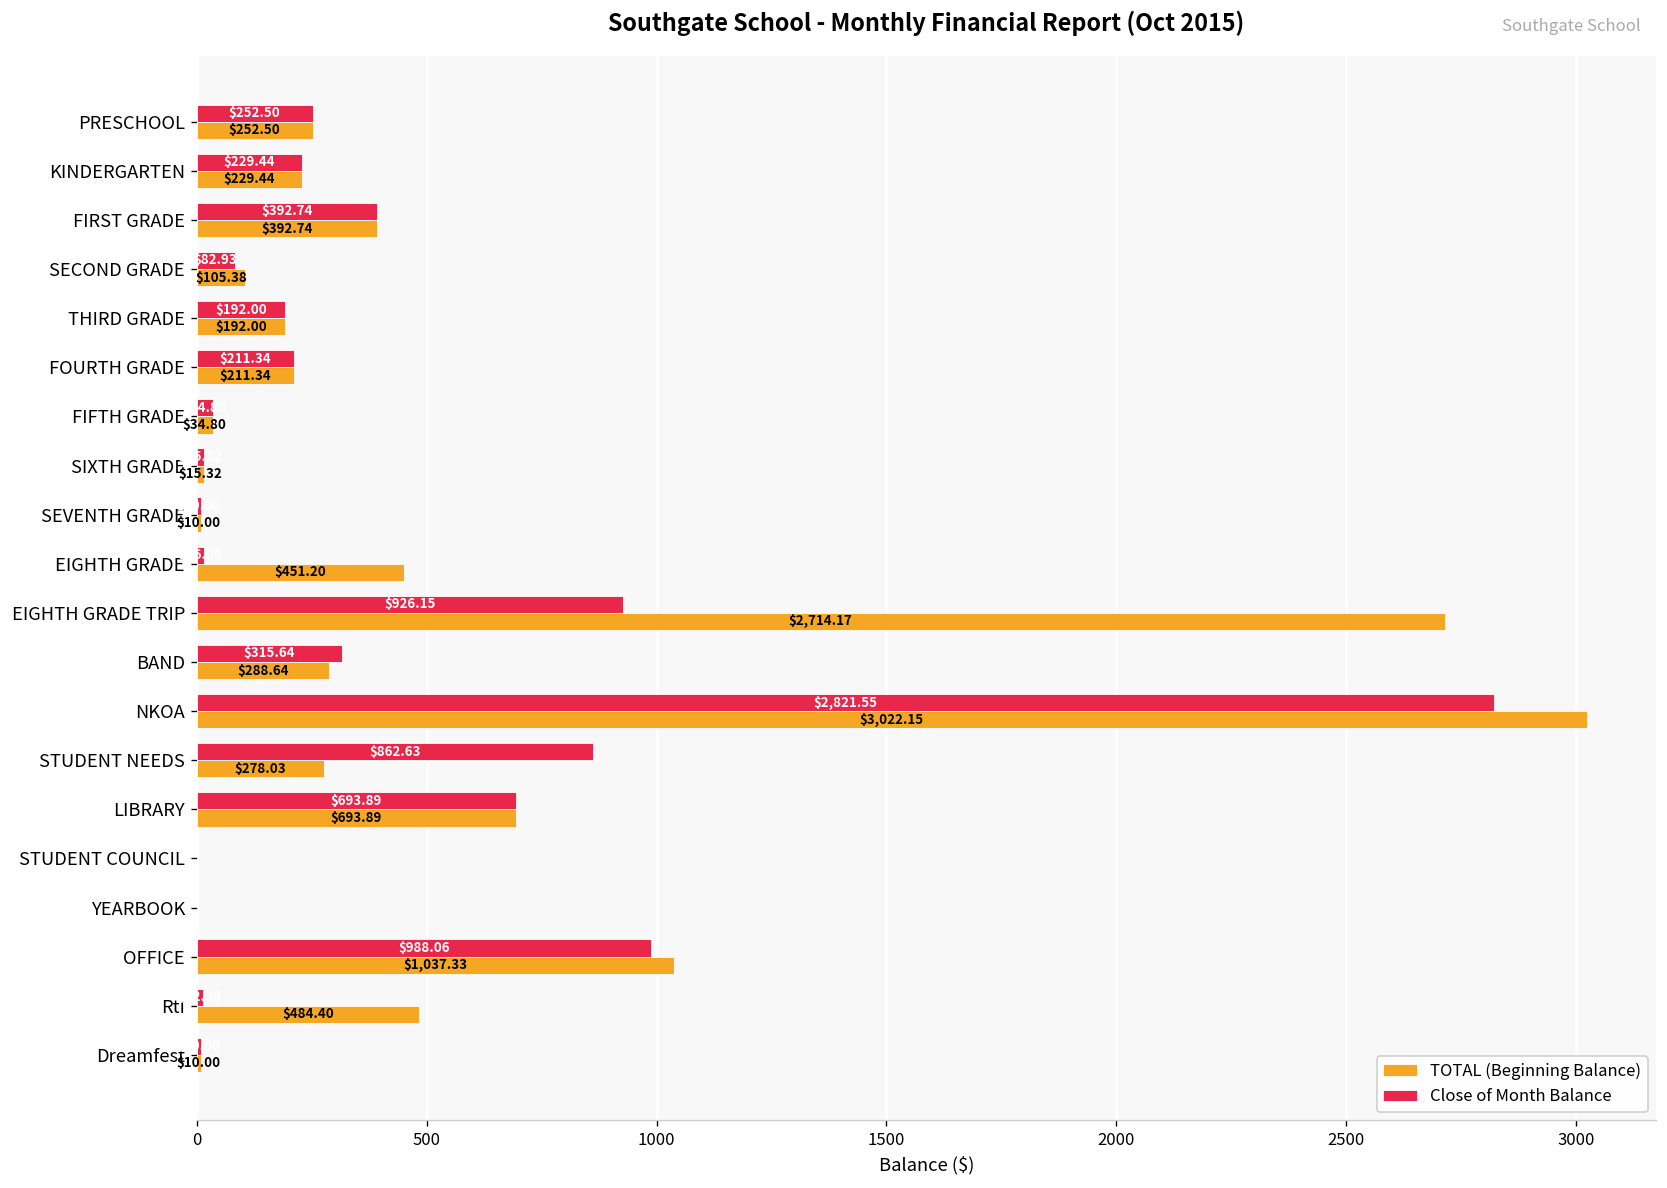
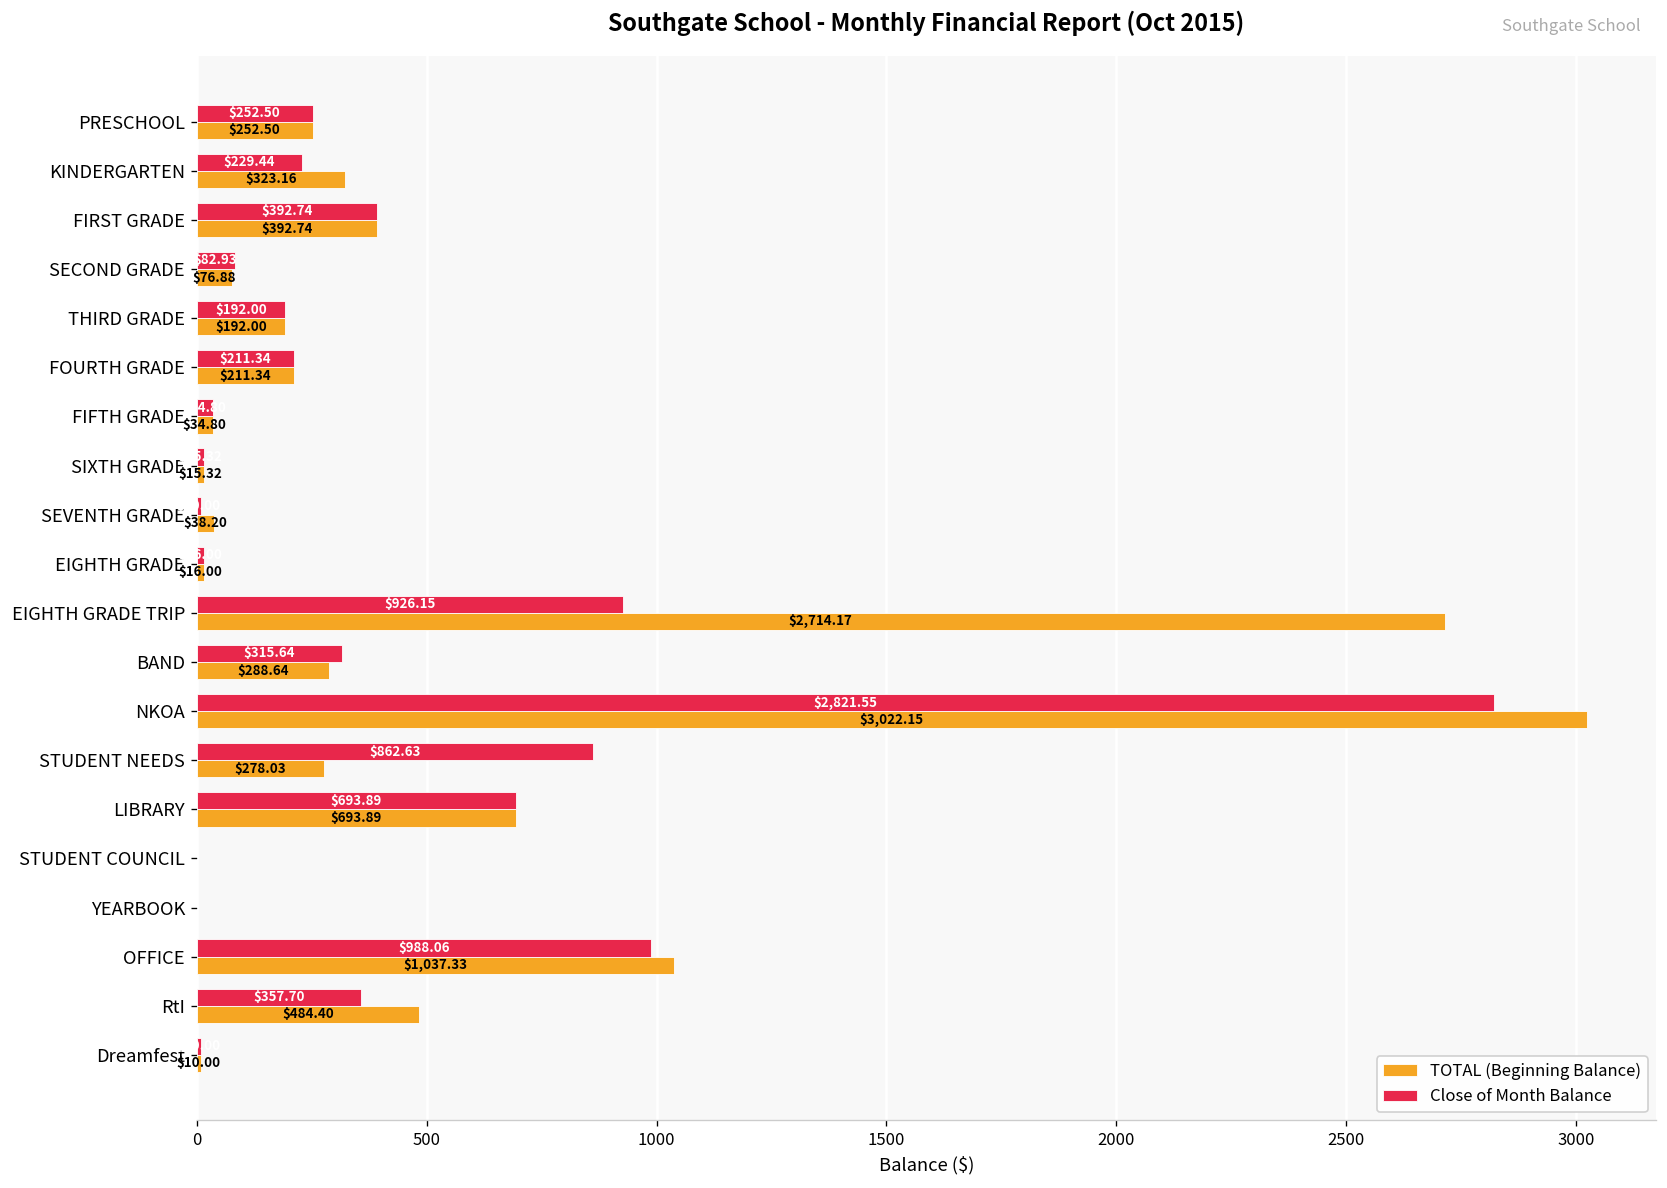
TOTAL (Beginning Balance), KINDERGARTEN: $229.44 -> $323.16
TOTAL (Beginning Balance), SECOND GRADE: $105.38 -> $76.88
TOTAL (Beginning Balance), SEVENTH GRADE: $10.00 -> $38.20
TOTAL (Beginning Balance), EIGHTH GRADE: $451.20 -> $16.00
Close of Month Balance, RtI: 10 -> 360
